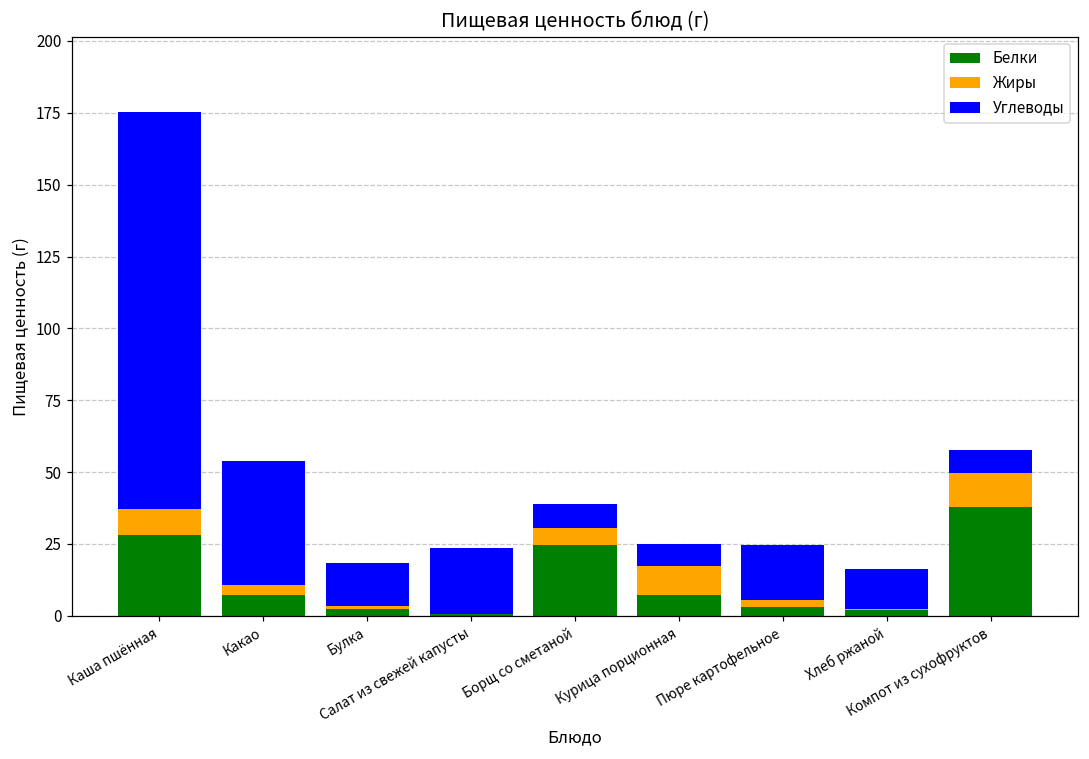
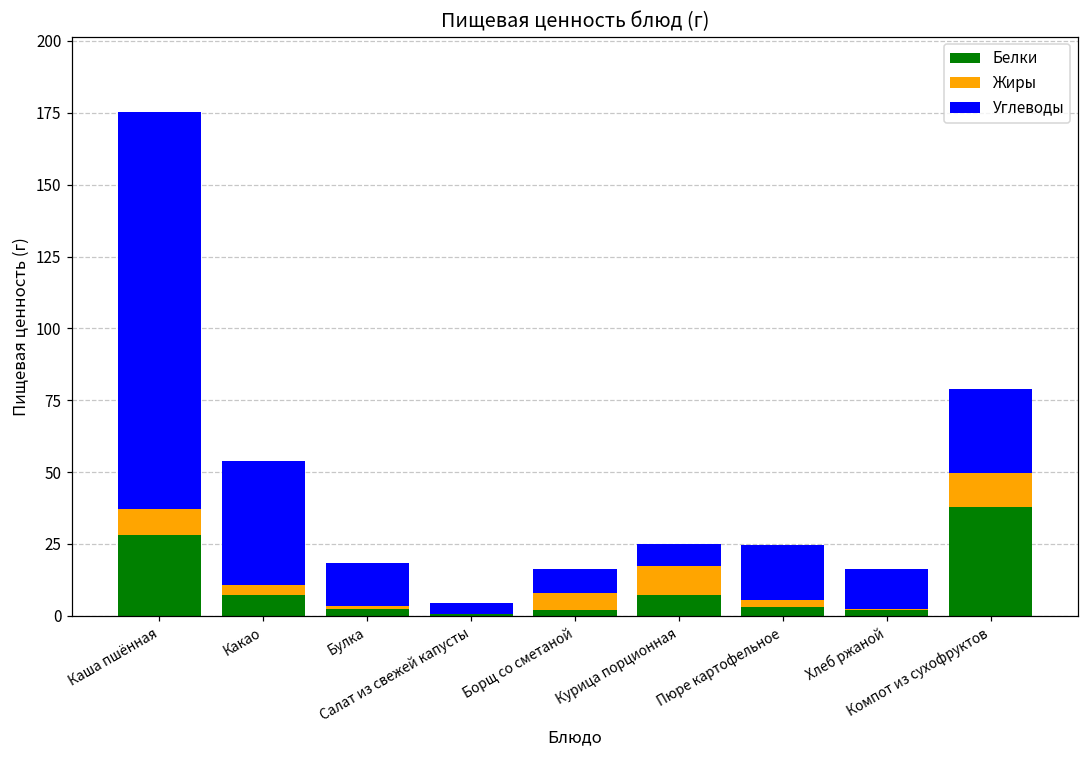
Углеводы, Салат из свежей капусты: 23 -> 4
Белки, Борщ со сметаной: 24 -> 2
Углеводы, Компот из сухофруктов: 8 -> 29
